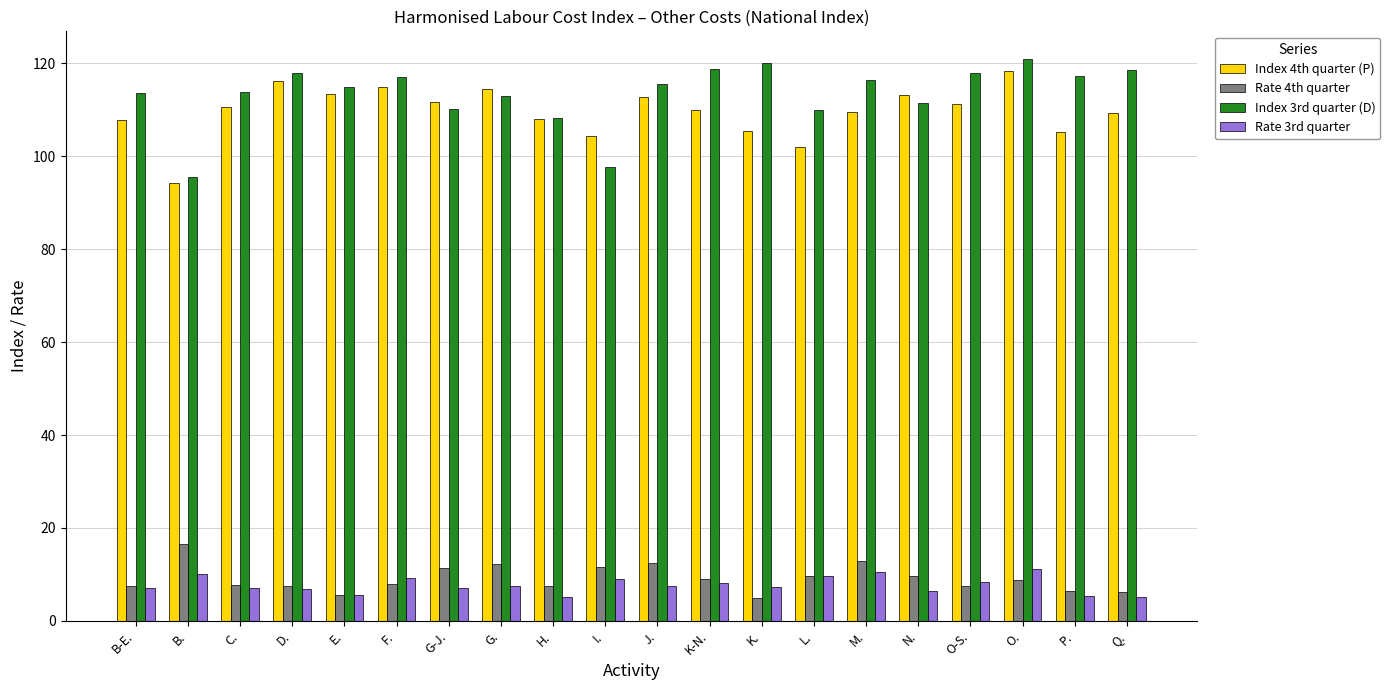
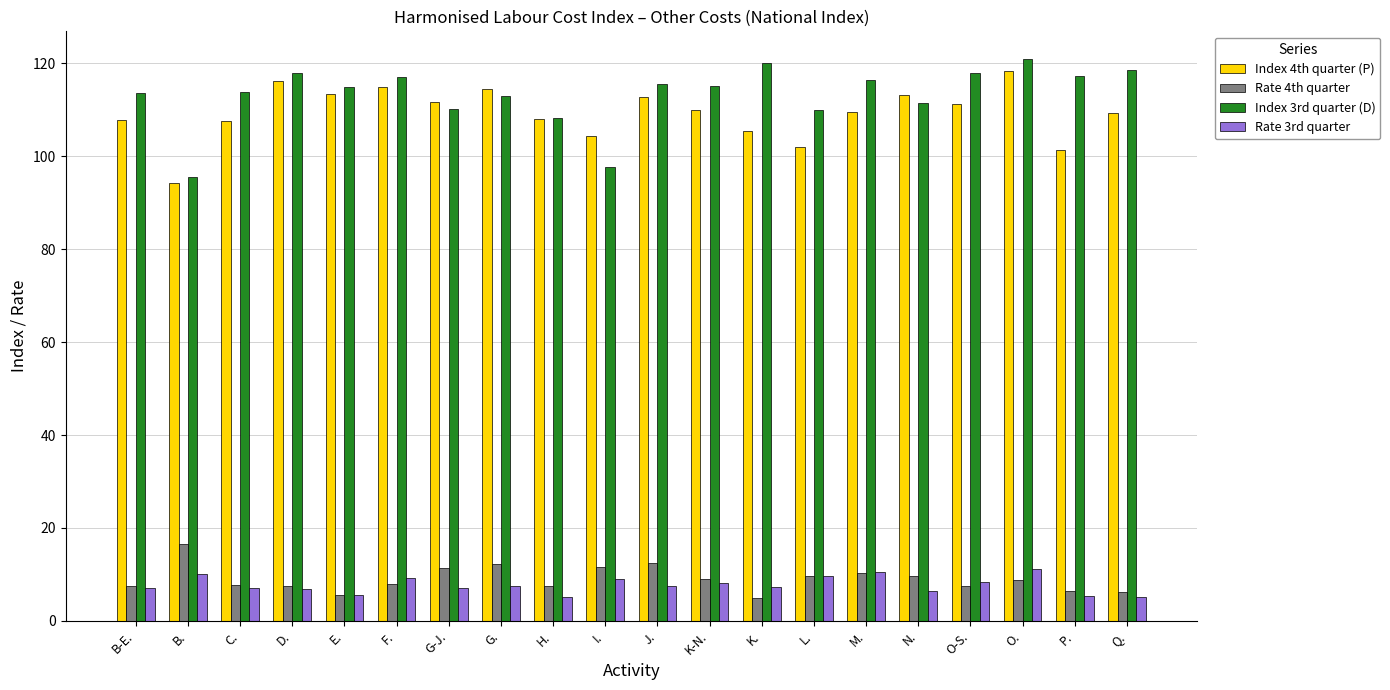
Index 4th quarter (P), C.: 111 -> 108
Index 3rd quarter (D), K-N.: 119 -> 115
Rate 4th quarter, M.: 13 -> 10
Index 4th quarter (P), P.: 105 -> 101
